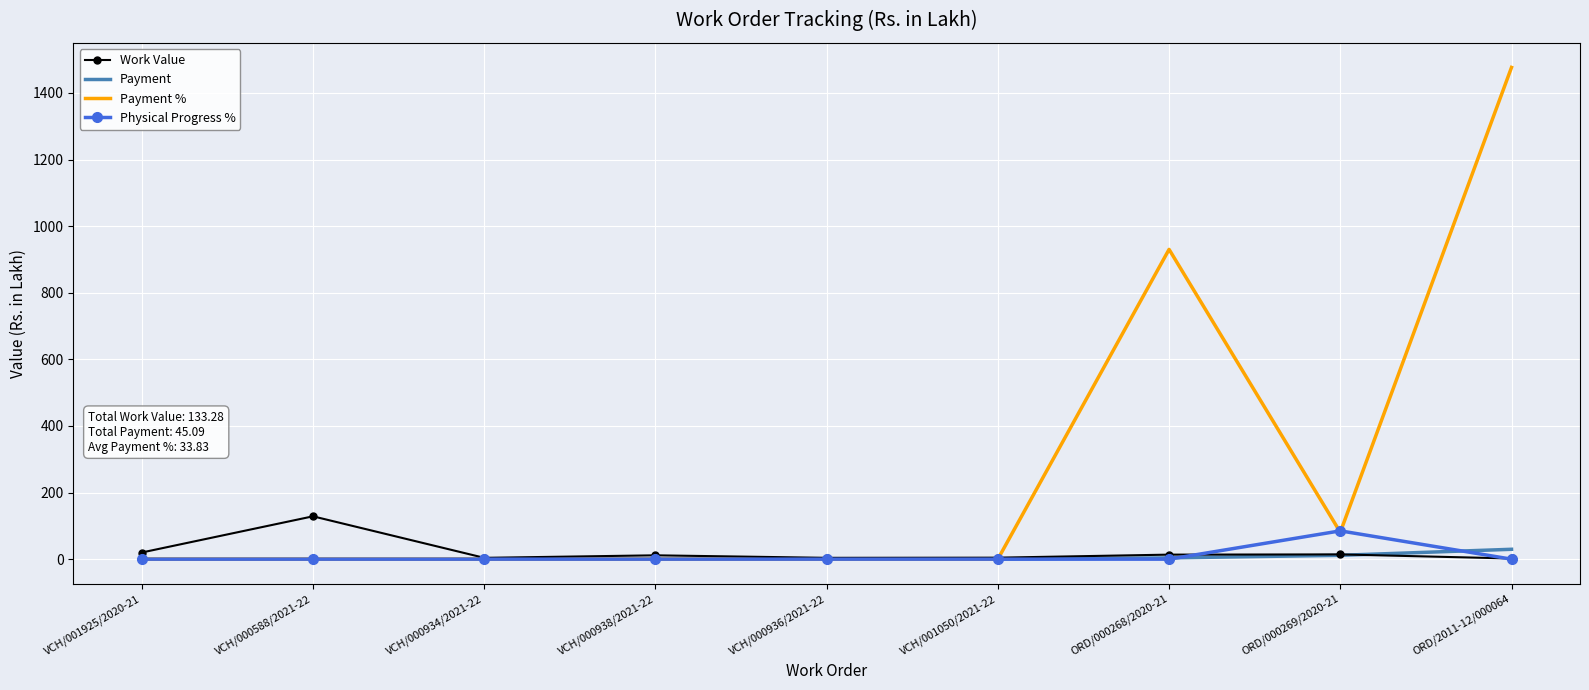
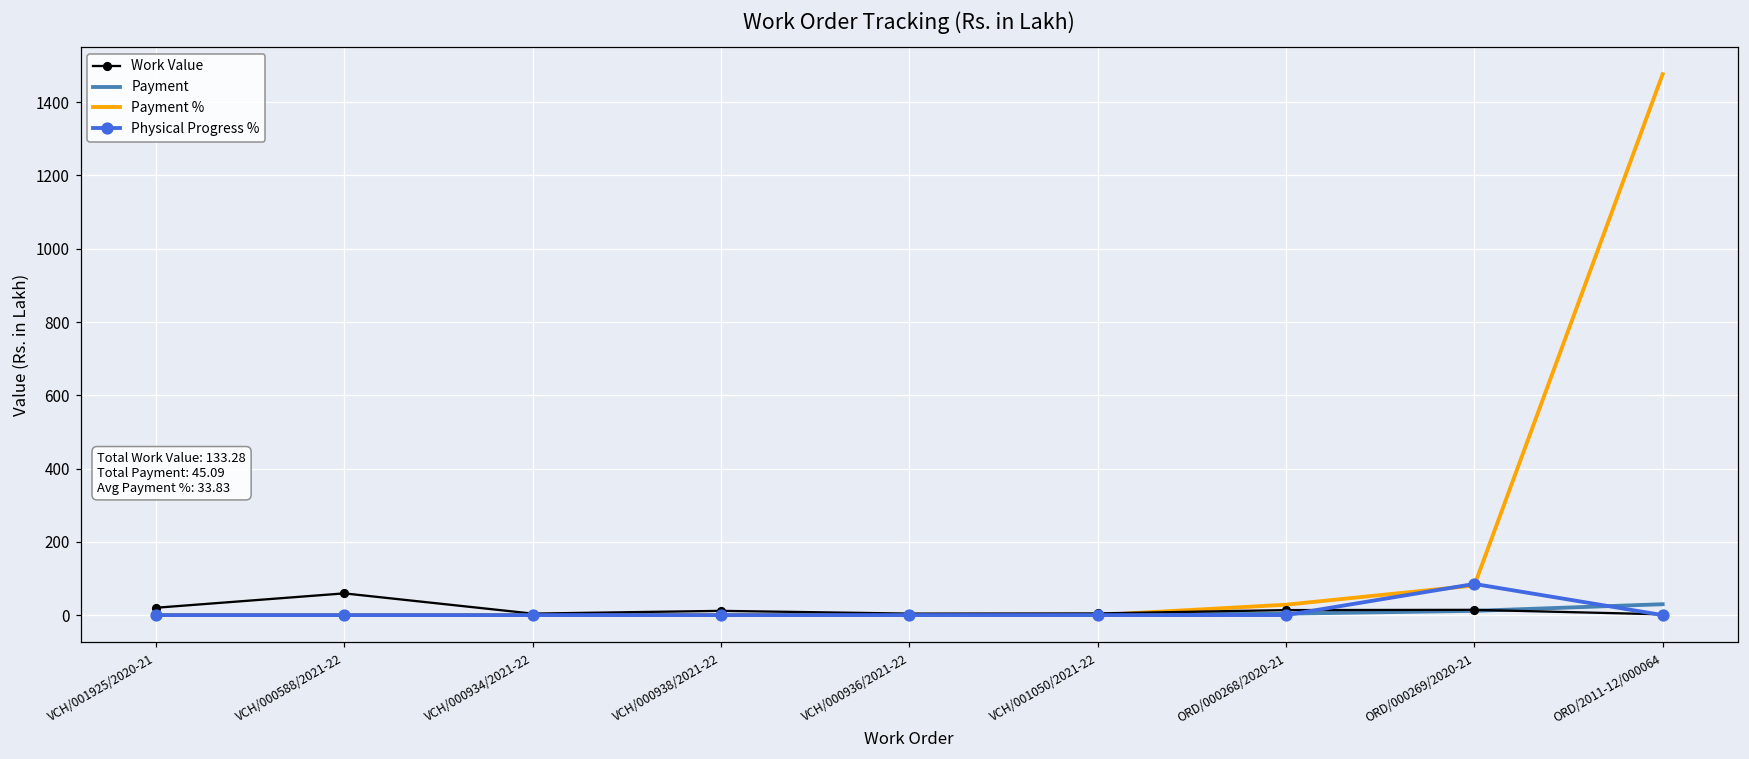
Work Value, VCH/000588/2021-22: 130 -> 60
Payment %, ORD/000268/2020-21: 930 -> 30
